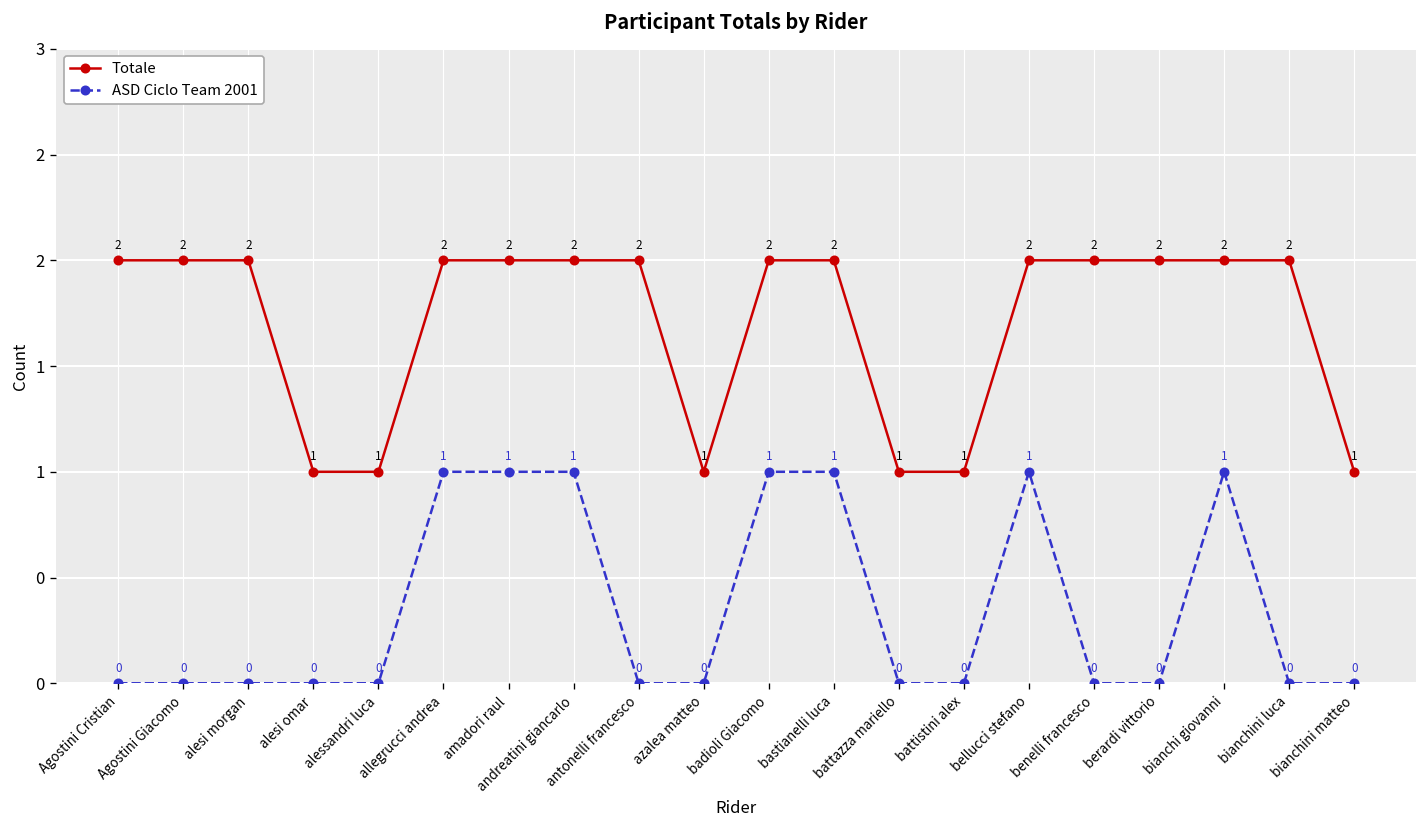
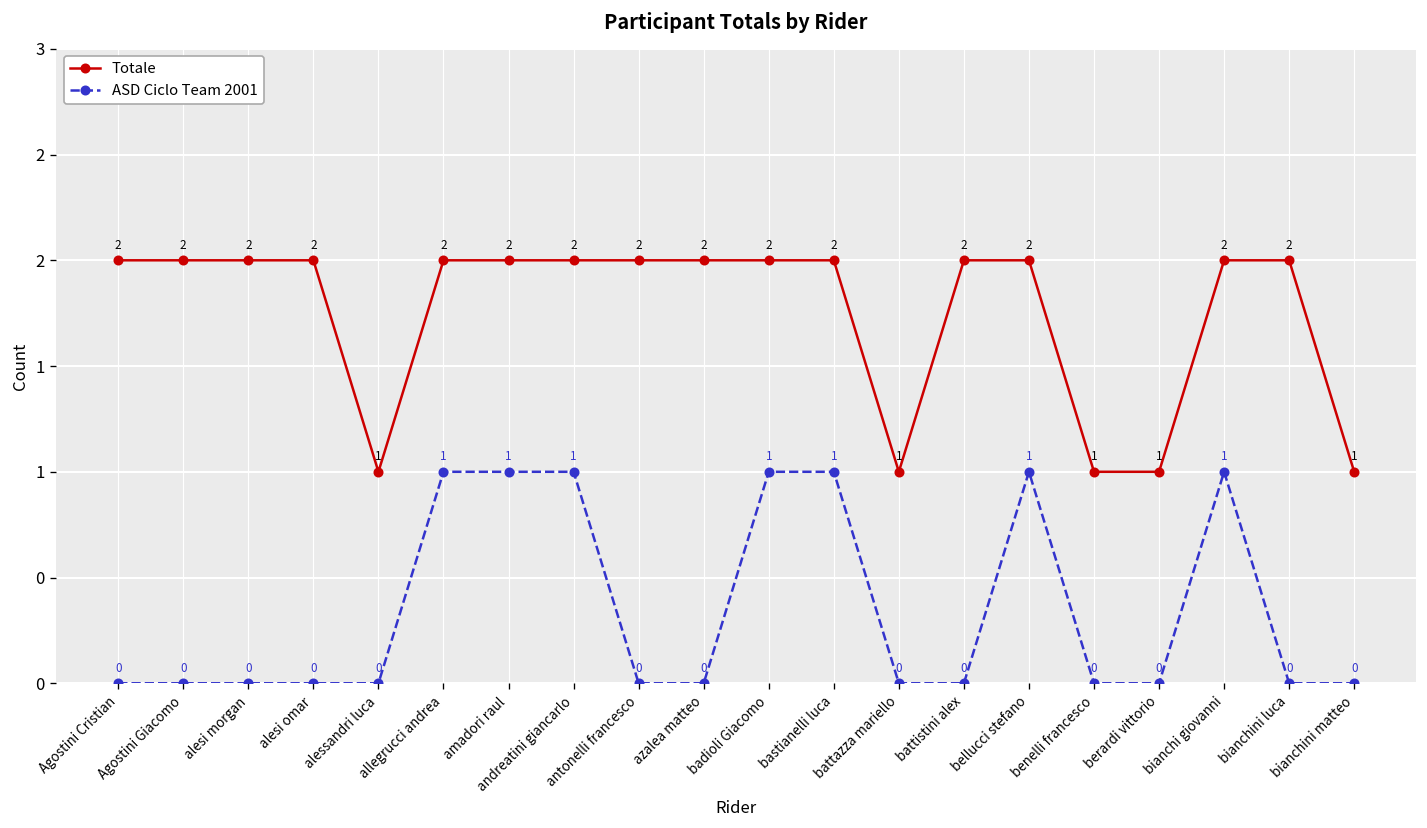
Totale, alesi omar: 1 -> 2
Totale, azalea matteo: 1 -> 2
Totale, battistini alex: 1 -> 2
Totale, benelli francesco: 2 -> 1
Totale, berardi vittorio: 2 -> 1
